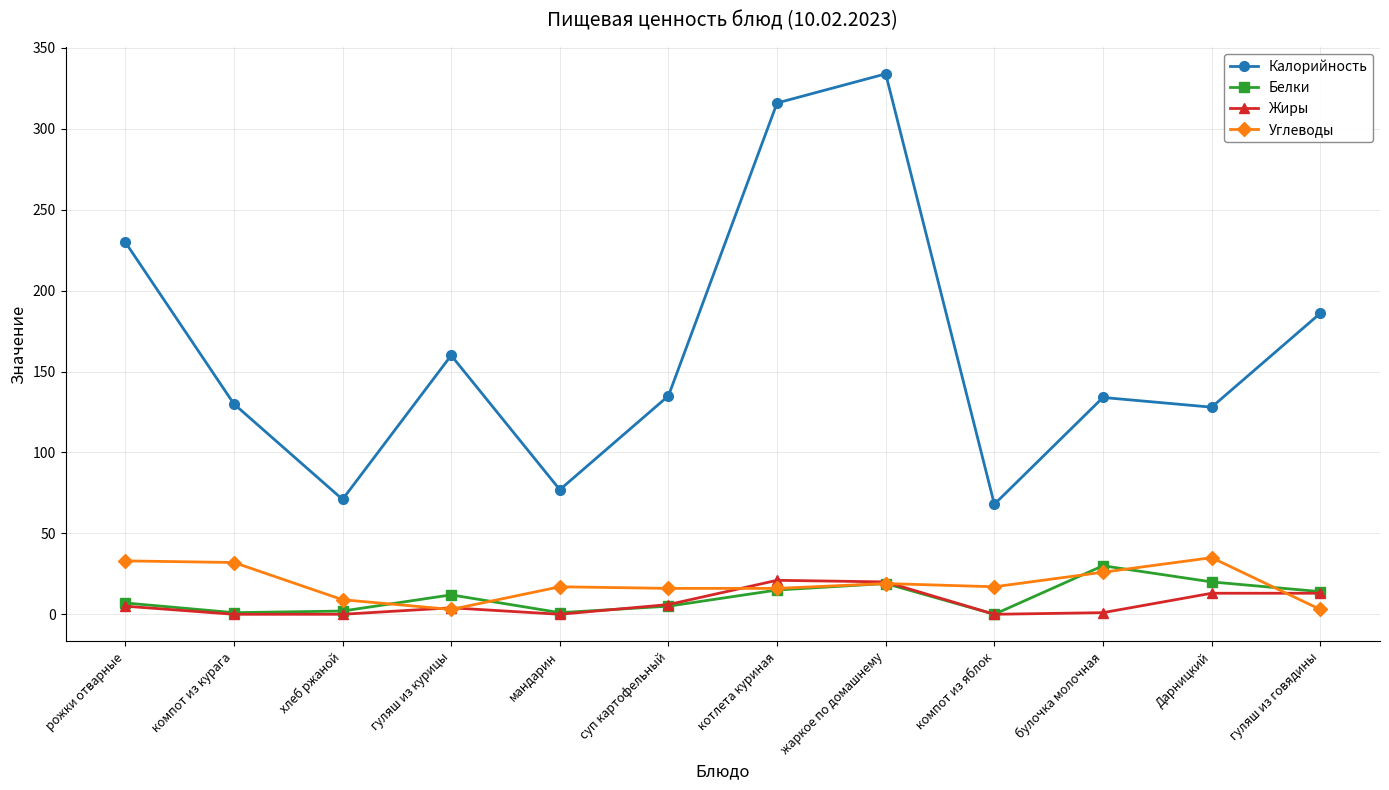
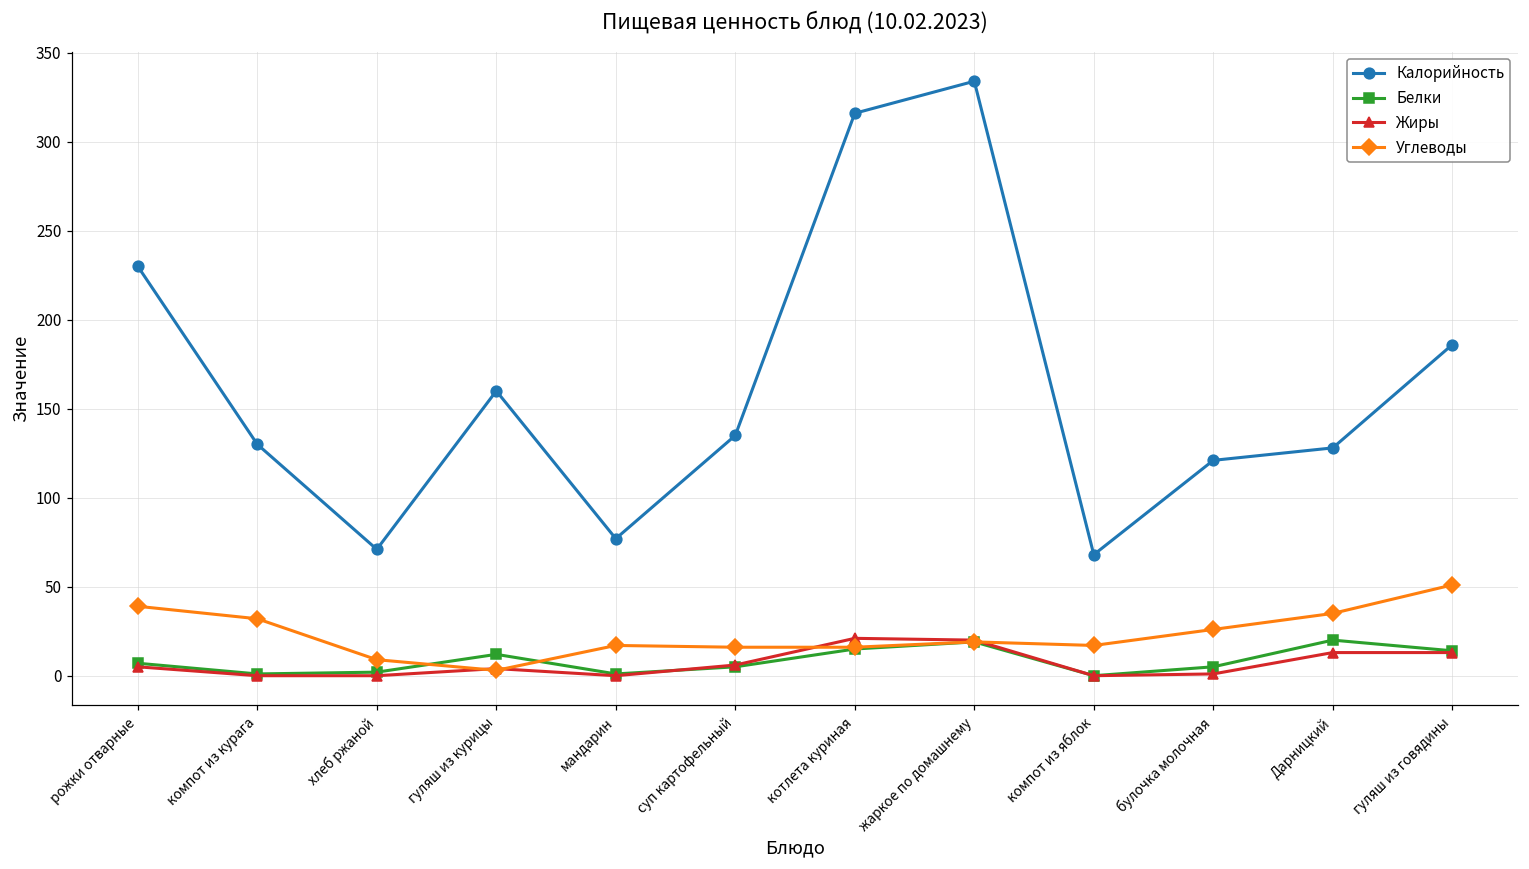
Углеводы, рожки отварные: 33 -> 39
Калорийность, булочка молочная: 134 -> 121
Белки, булочка молочная: 30 -> 5
Углеводы, гуляш из говядины: 3 -> 51
